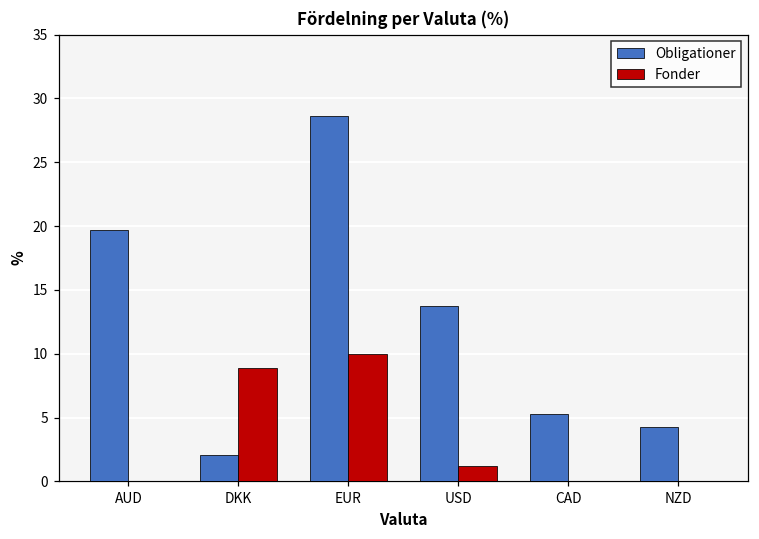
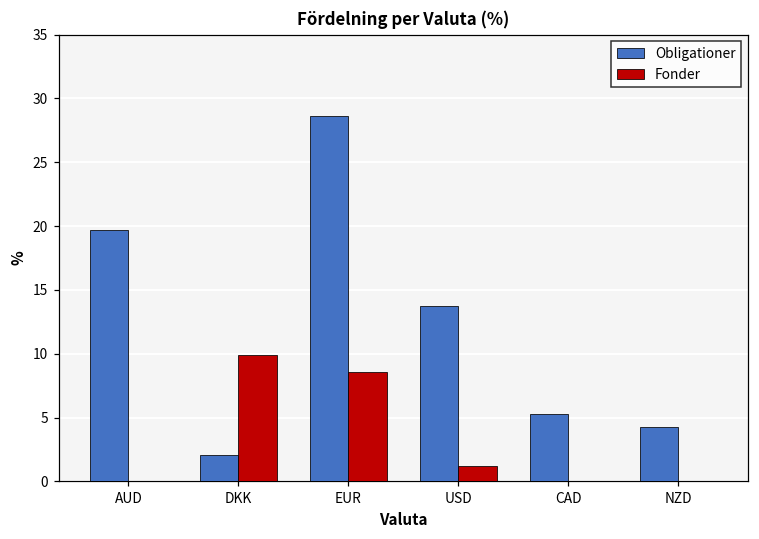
Fonder, DKK: 8.9 -> 9.9
Fonder, EUR: 10.0 -> 8.5
